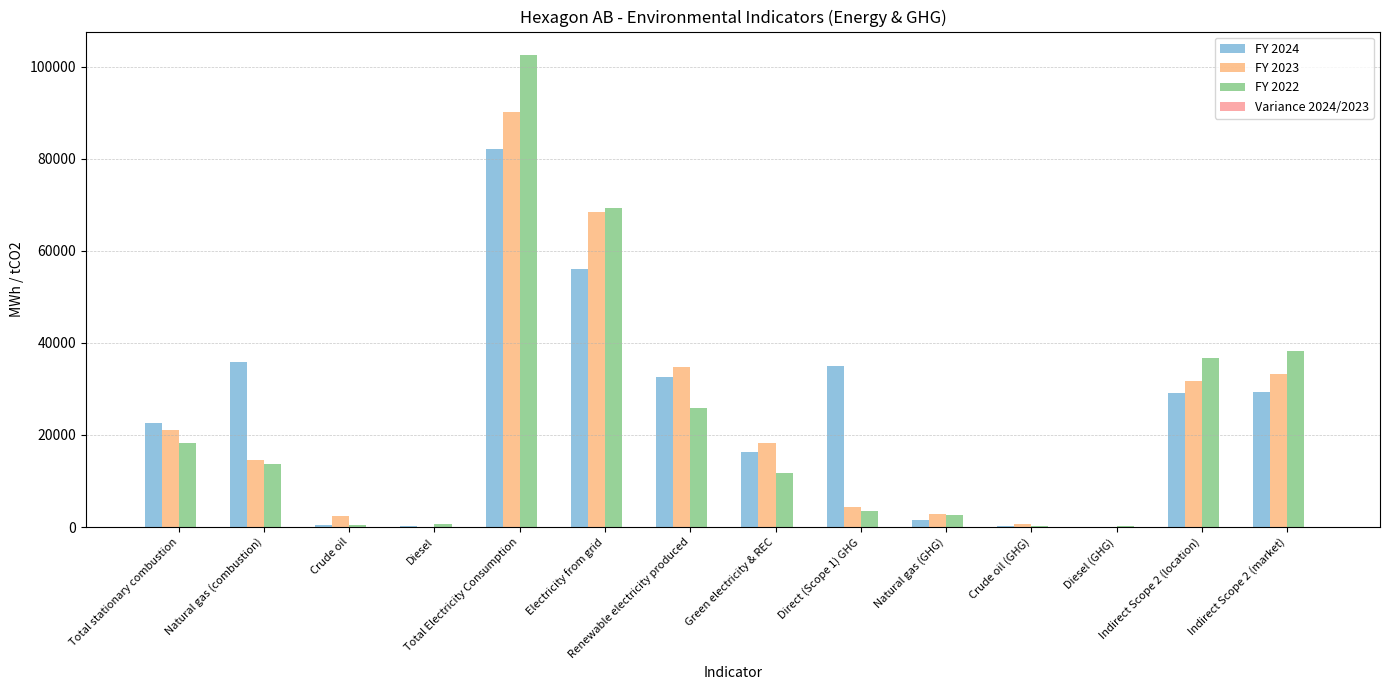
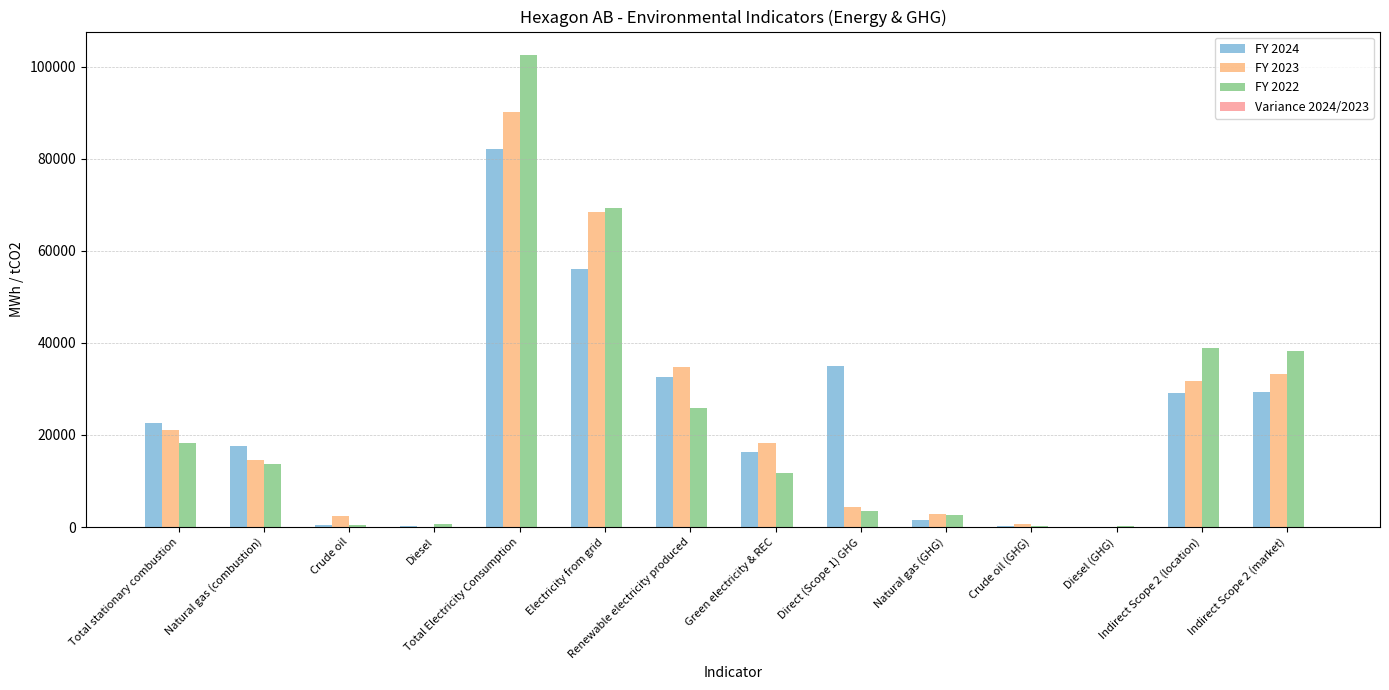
FY 2024, Natural gas (combustion): 36000 -> 18000
FY 2022, Indirect Scope 2 (location): 37000 -> 39000
